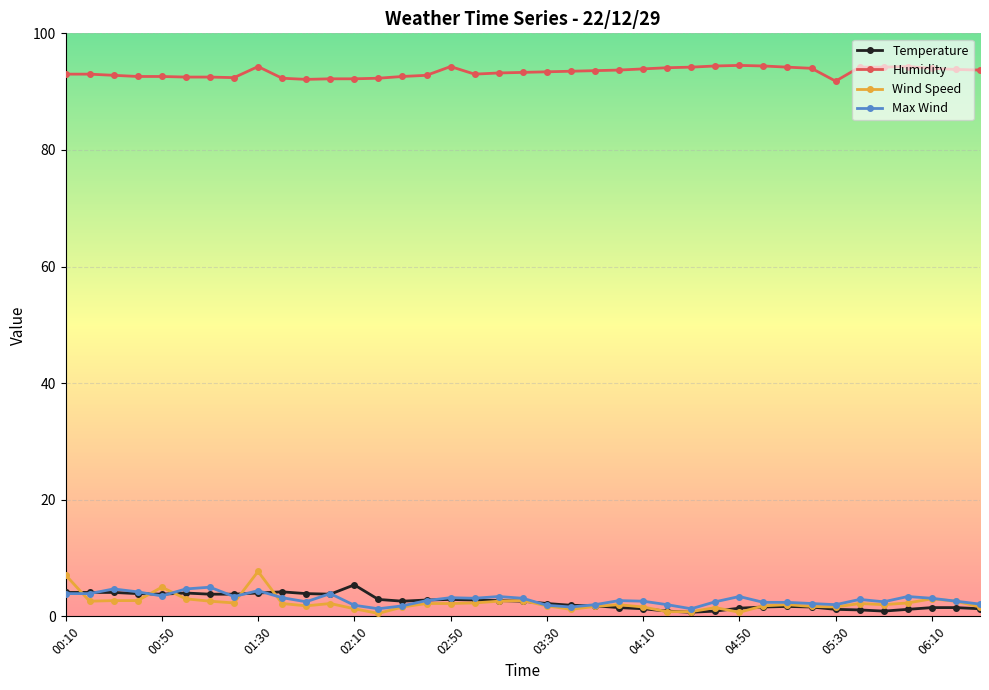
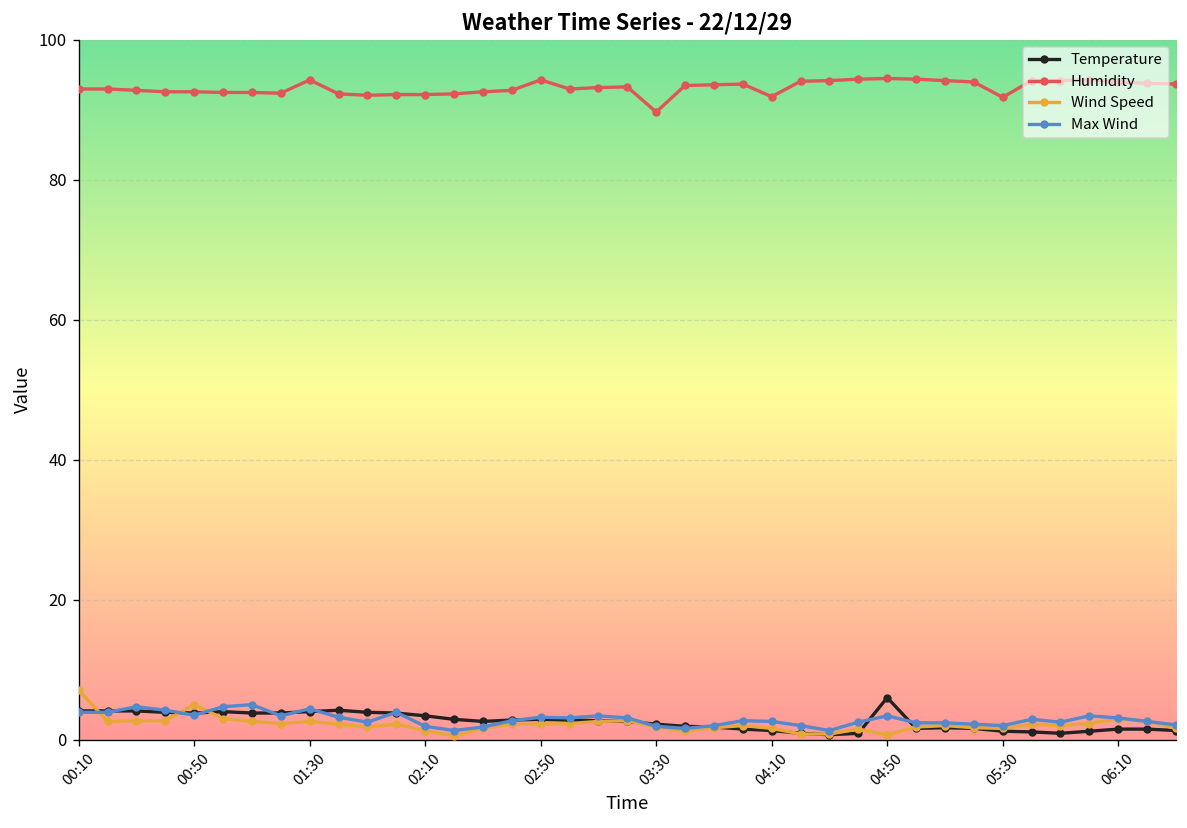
Wind Speed, 01:30: 8 -> 3
Temperature, 02:10: 5 -> 3
Humidity, 03:30: 93 -> 90
Humidity, 04:10: 94 -> 92
Temperature, 04:50: 1 -> 6
